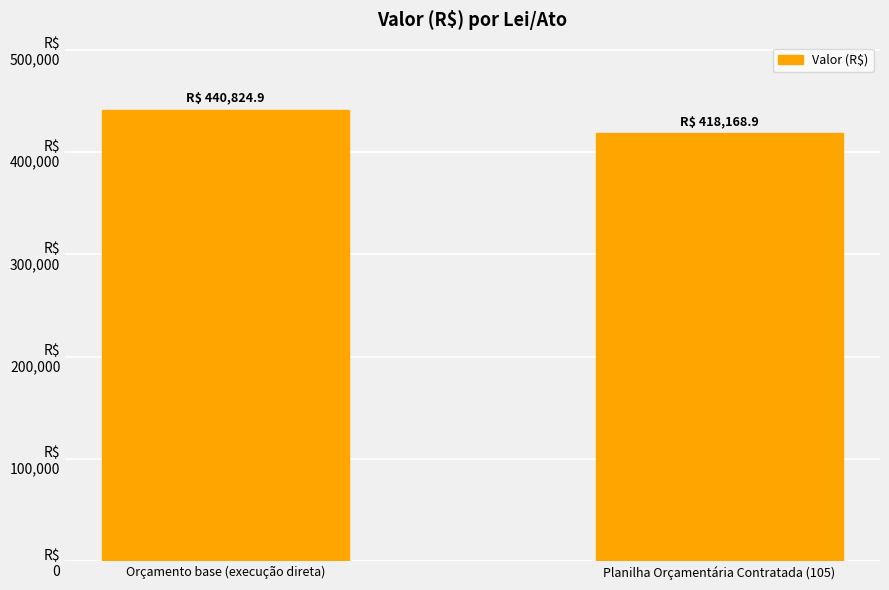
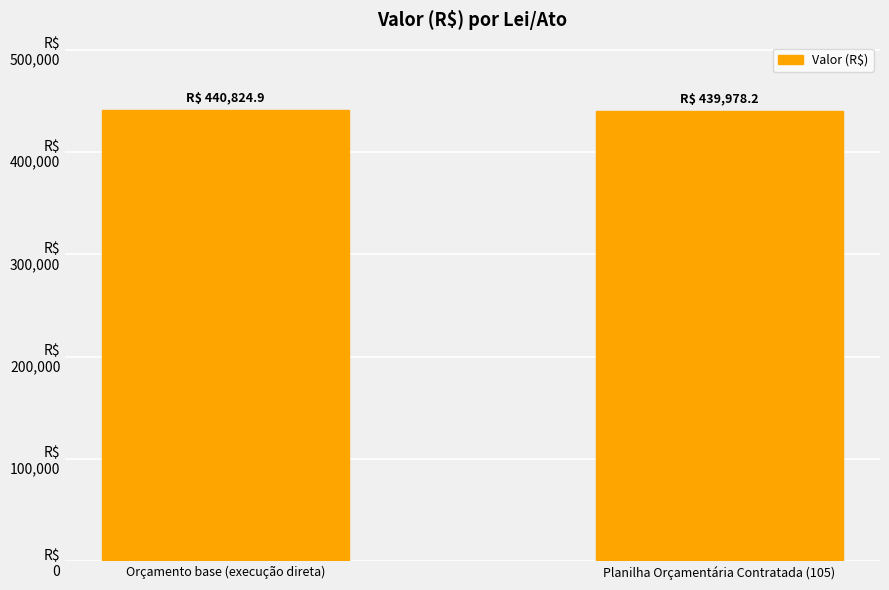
Planilha Orçamentária Contratada (105): 418,168.9 -> 439,978.2
